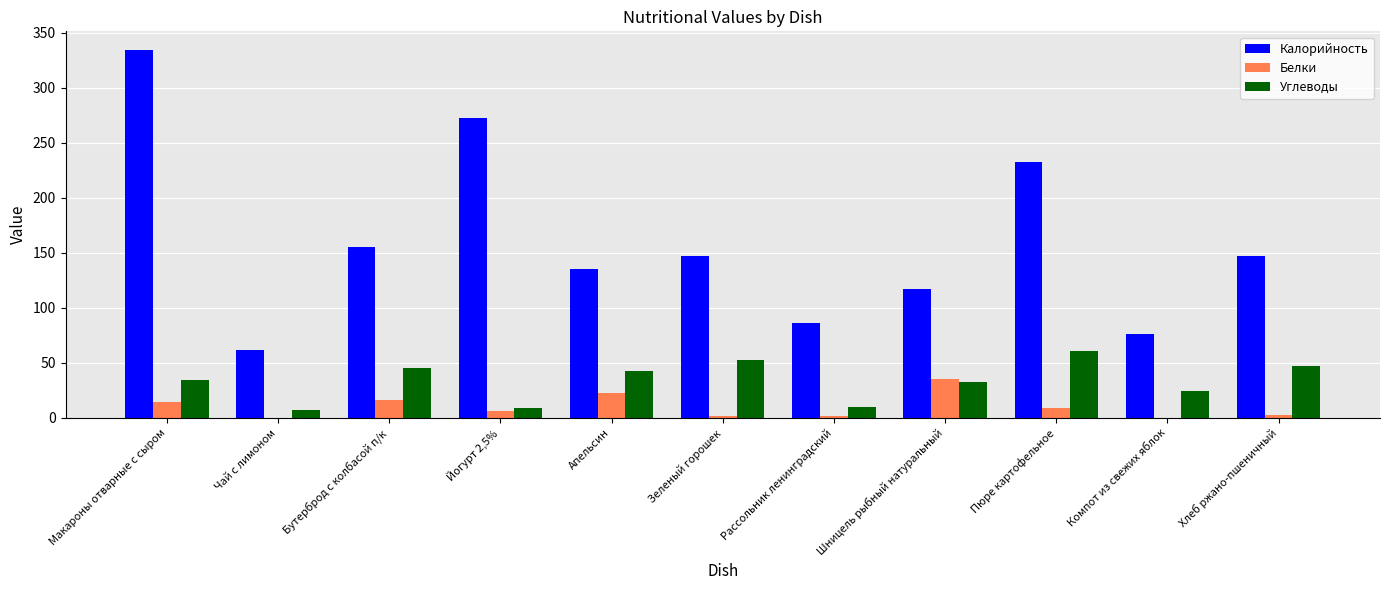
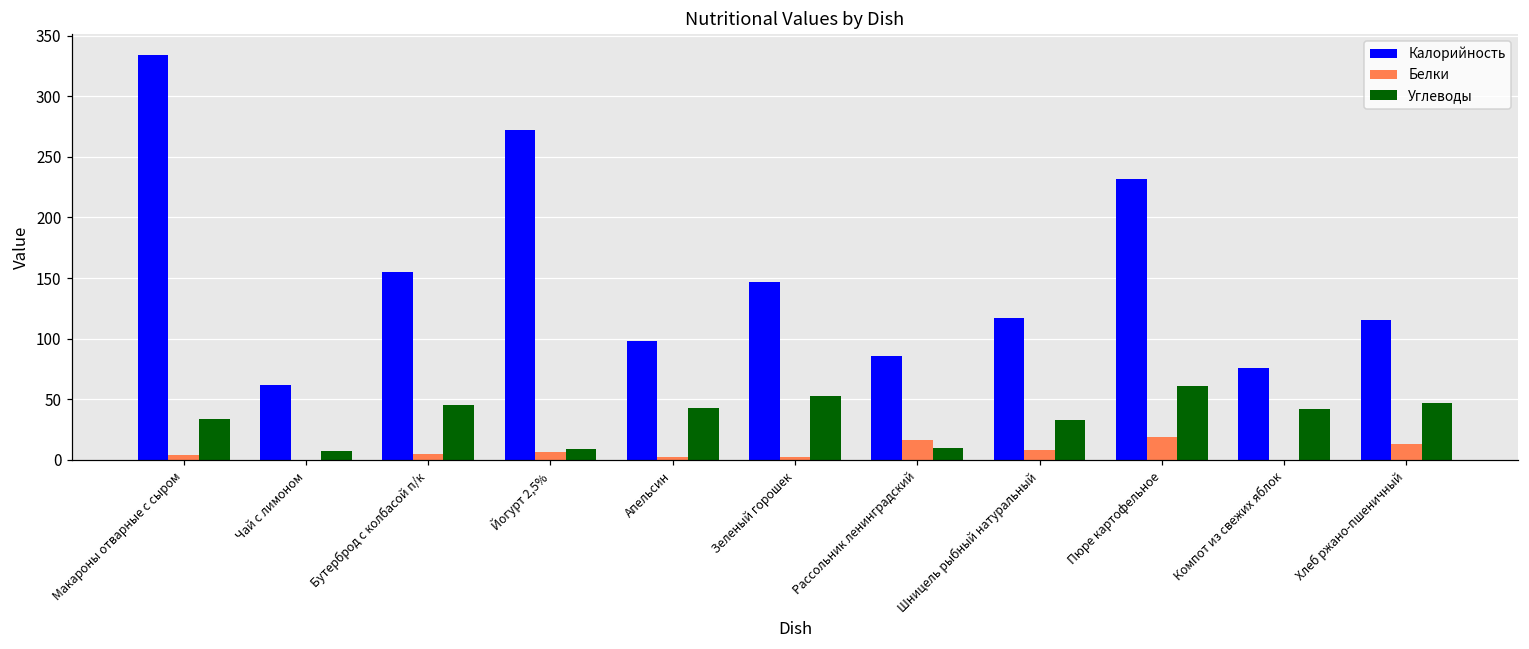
Белки, Макароны отварные с сыром: 14 -> 4
Белки, Бутерброд с колбасой п/к: 16 -> 5
Калорийность, Апельсин: 135 -> 98
Белки, Апельсин: 23 -> 2
Белки, Рассольник ленинградский: 2 -> 16
Белки, Шницель рыбный натуральный: 35 -> 8
Белки, Пюре картофельное: 9 -> 19
Углеводы, Компот из свежих яблок: 24 -> 42
Калорийность, Хлеб ржано-пшеничный: 147 -> 115
Белки, Хлеб ржано-пшеничный: 3 -> 13
